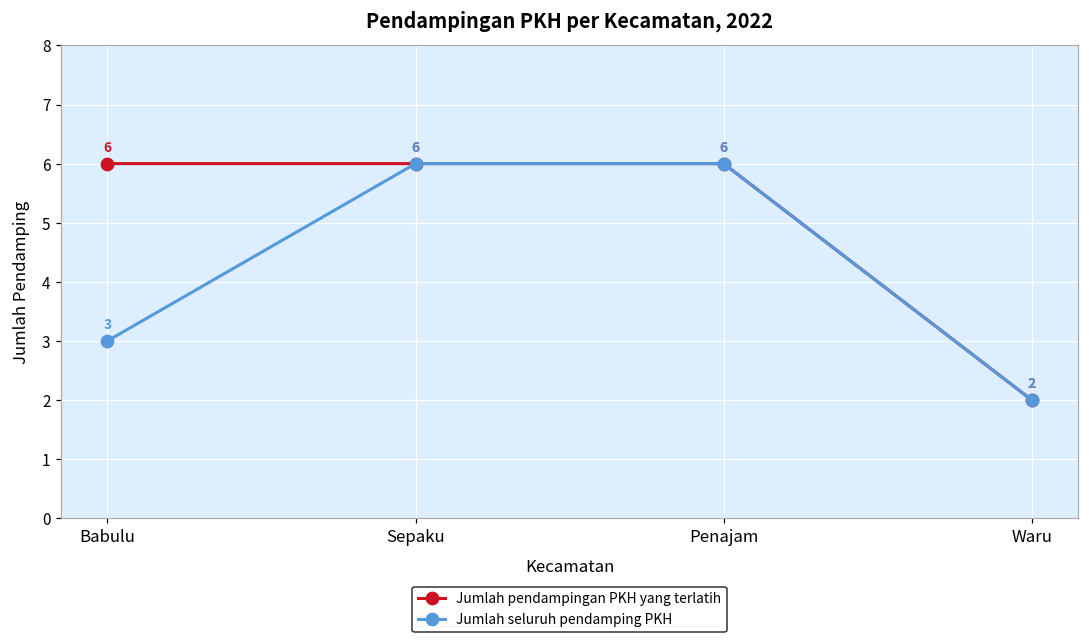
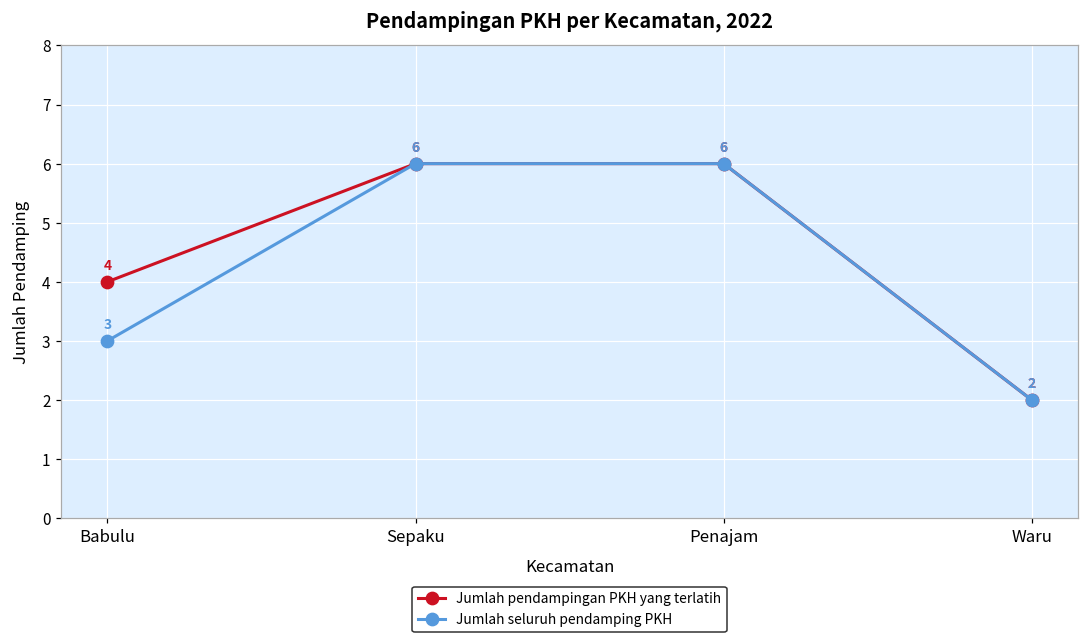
Jumlah pendampingan PKH yang terlatih, Babulu: 6 -> 4
